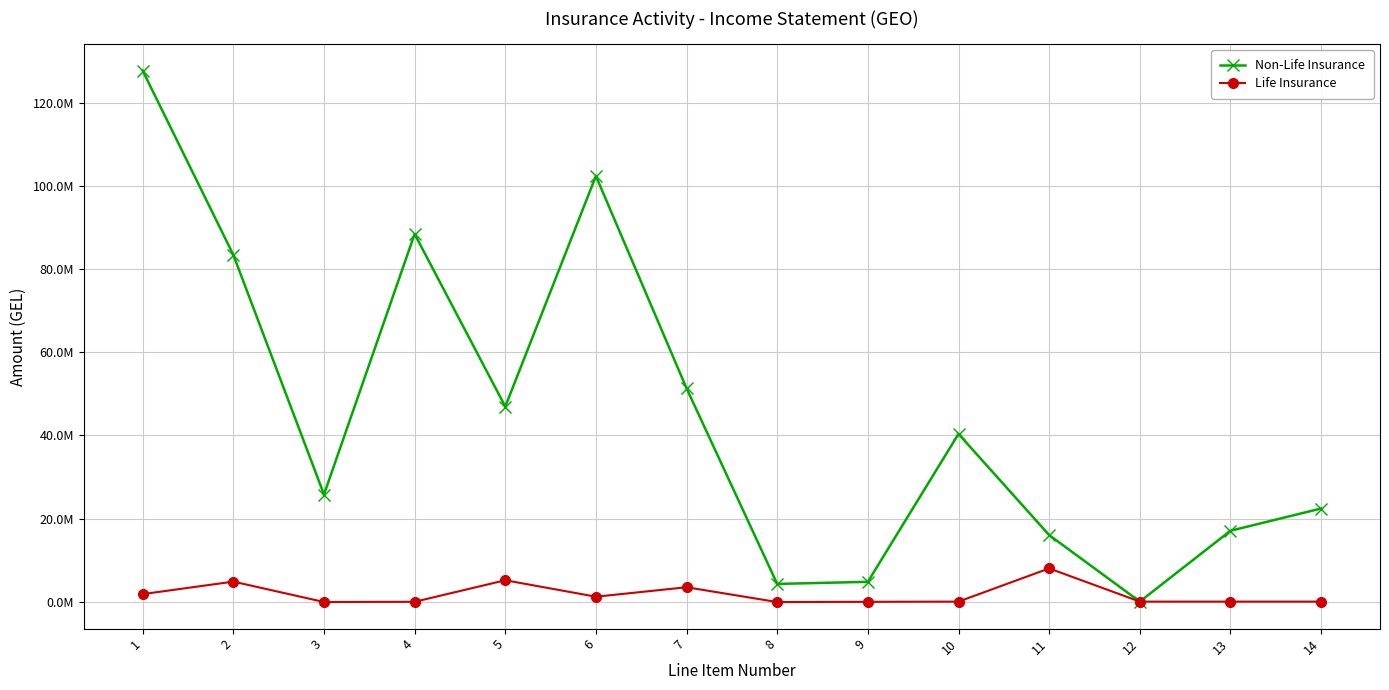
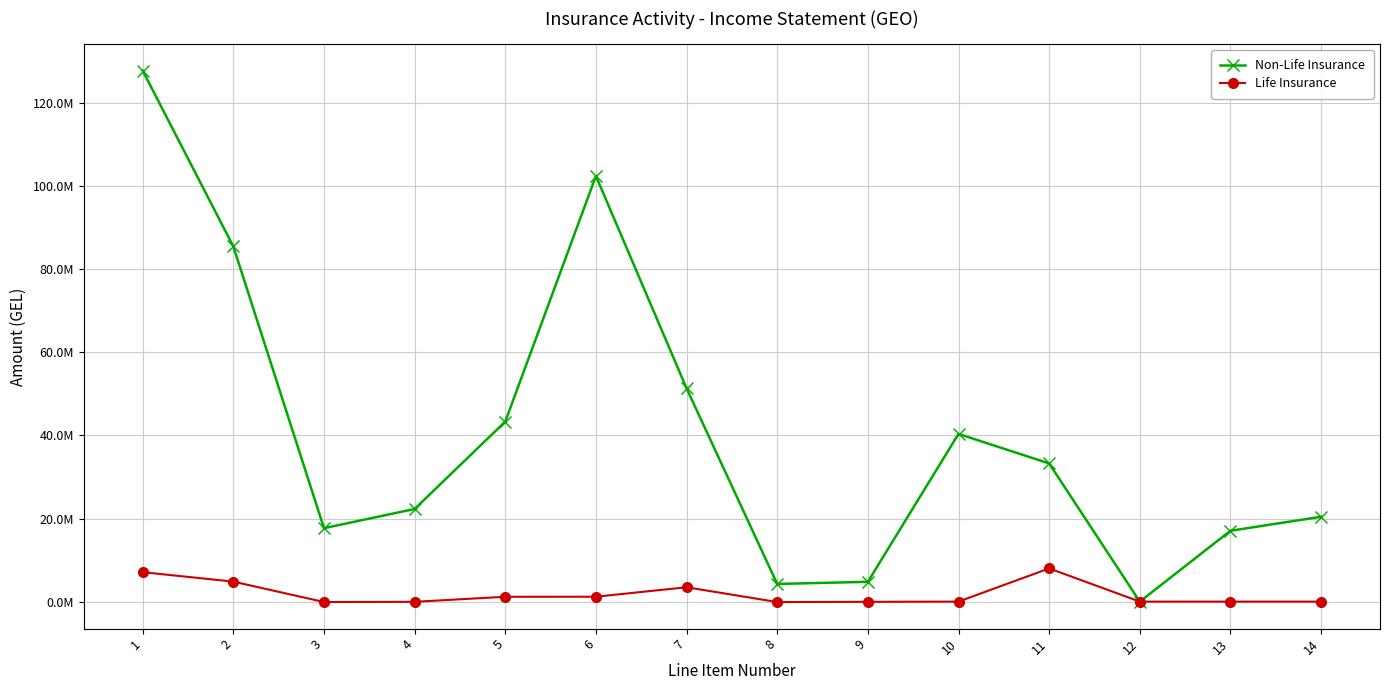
Life Insurance, 1: 2000000 -> 7000000
Non-Life Insurance, 2: 83000000 -> 85000000
Non-Life Insurance, 3: 26000000 -> 18000000
Non-Life Insurance, 4: 88000000 -> 22000000
Non-Life Insurance, 5: 47000000 -> 43000000
Life Insurance, 5: 5000000 -> 1000000
Non-Life Insurance, 11: 16000000 -> 33000000
Non-Life Insurance, 14: 22000000 -> 20000000
